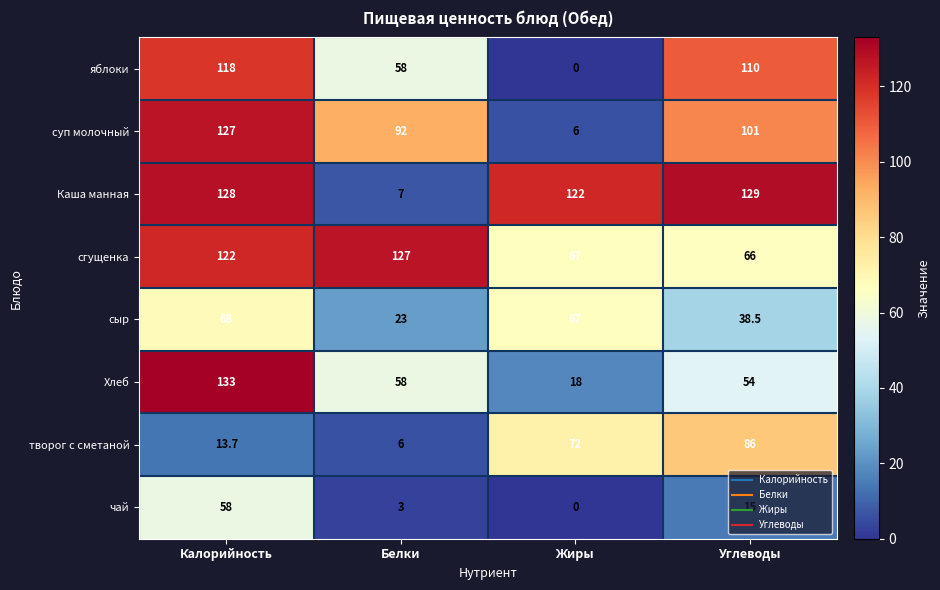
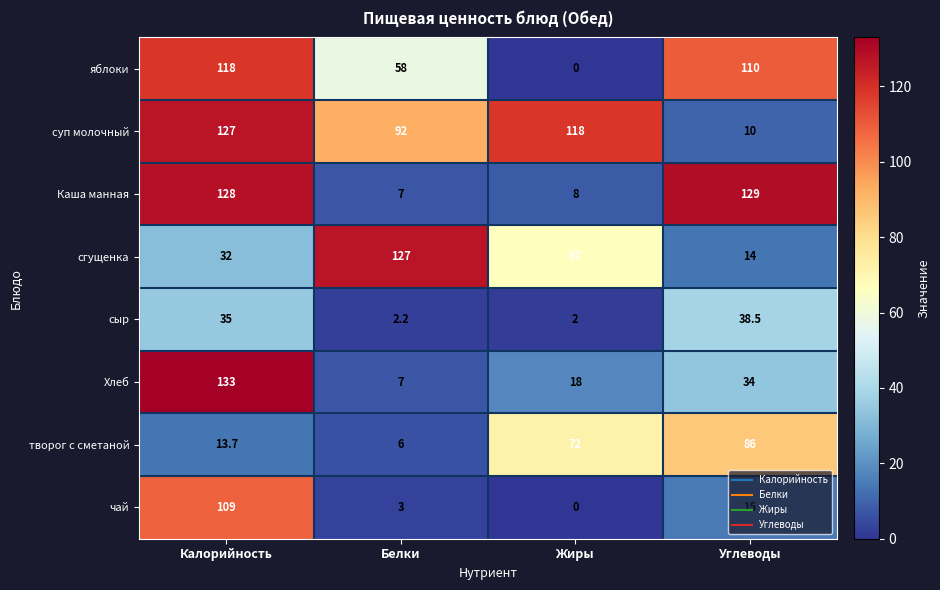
суп молочный, Жиры: 6 -> 118
суп молочный, Углеводы: 101 -> 10
Каша манная, Жиры: 122 -> 8
сгущенка, Калорийность: 122 -> 32
сгущенка, Углеводы: 66 -> 14
сыр, Калорийность: 68 -> 35
сыр, Белки: 23 -> 2.2
сыр, Жиры: 67 -> 2
Хлеб, Белки: 58 -> 7
Хлеб, Углеводы: 54 -> 34
чай, Калорийность: 58 -> 109
